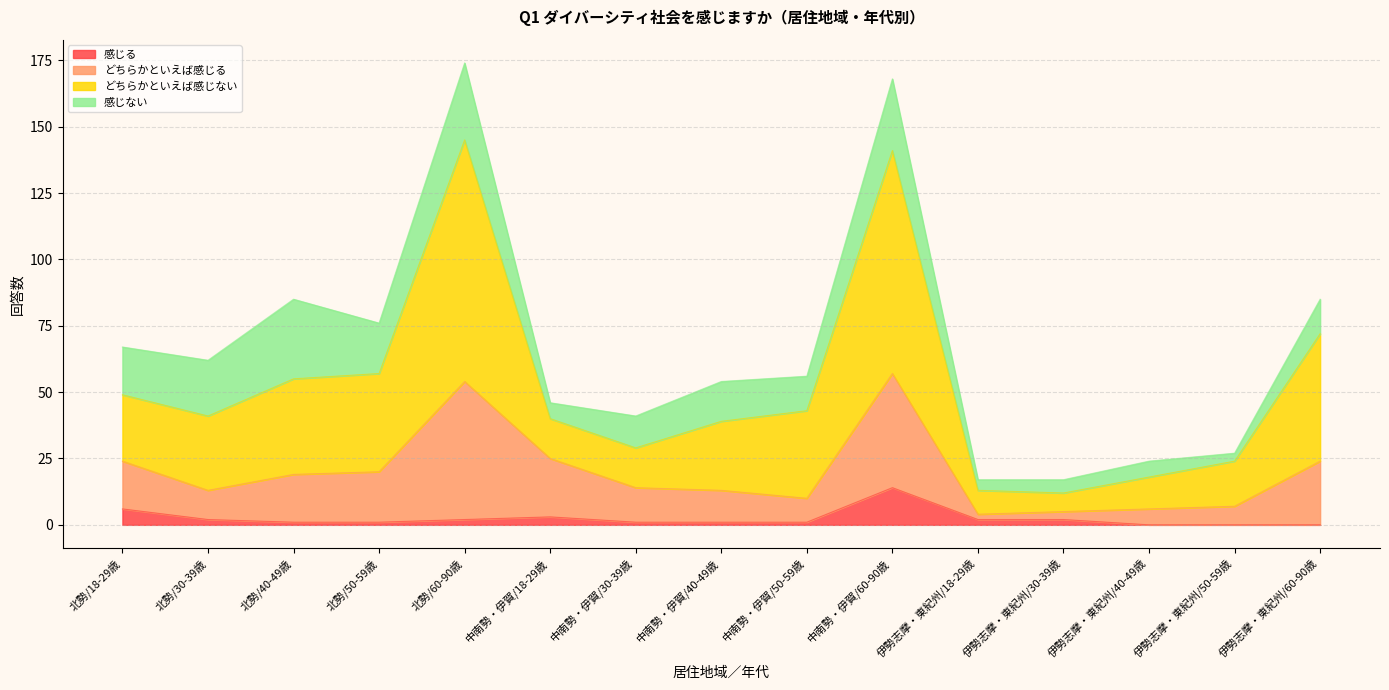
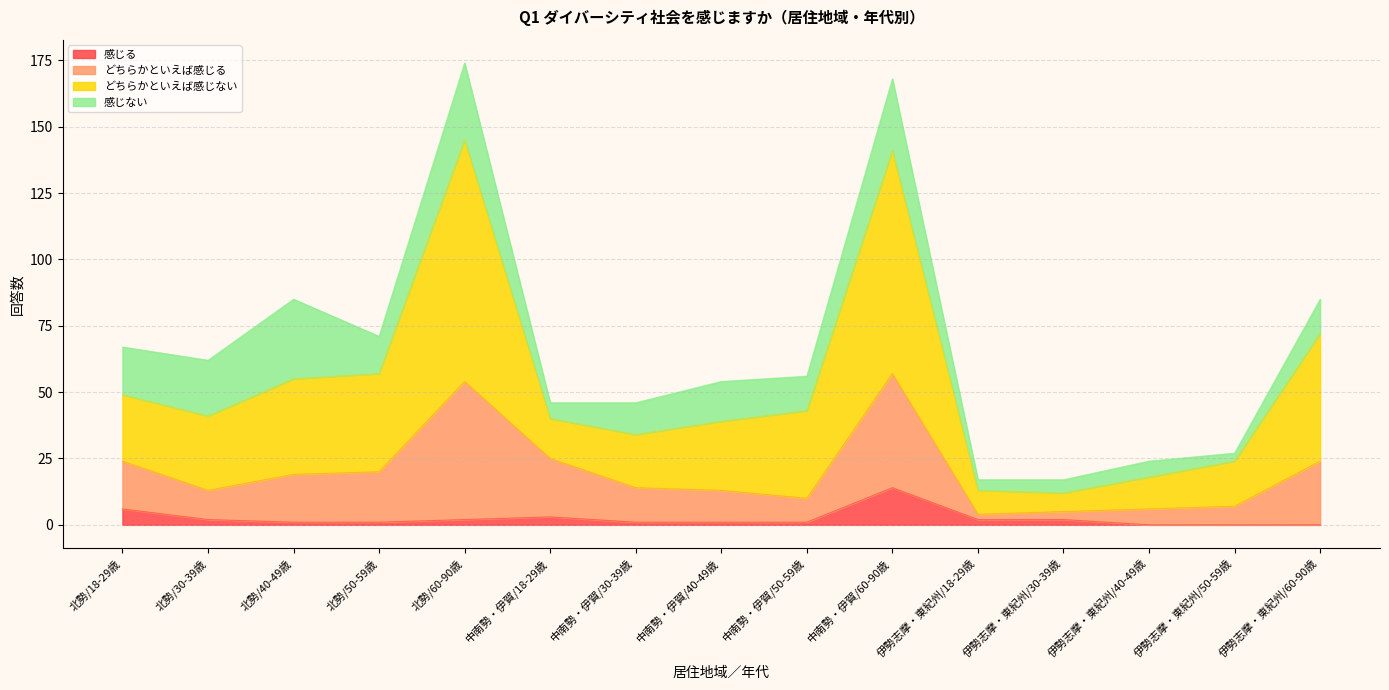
感じない, 北勢/50-59歳: 19 -> 14
どちらかといえば感じない, 中南勢・伊賀/30-39歳: 15 -> 20
